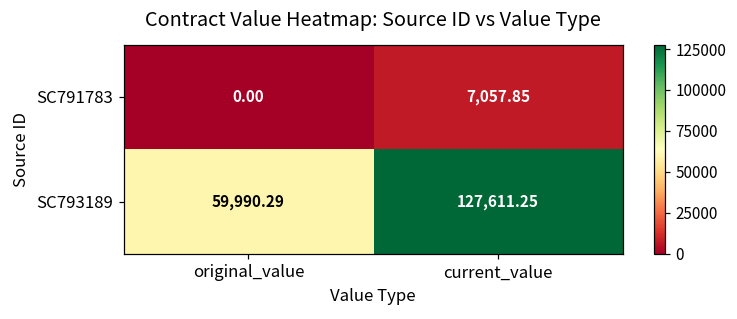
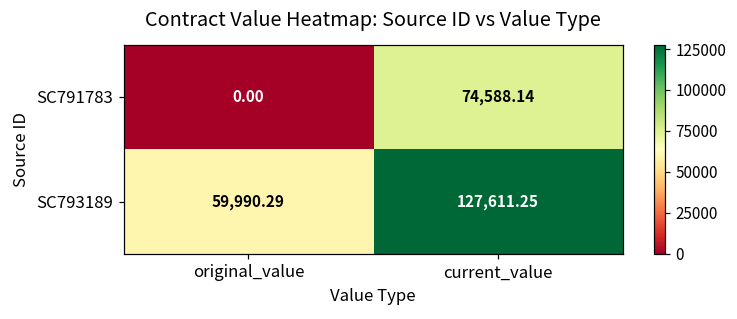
SC791783, current_value: 7,057.85 -> 74,588.14
